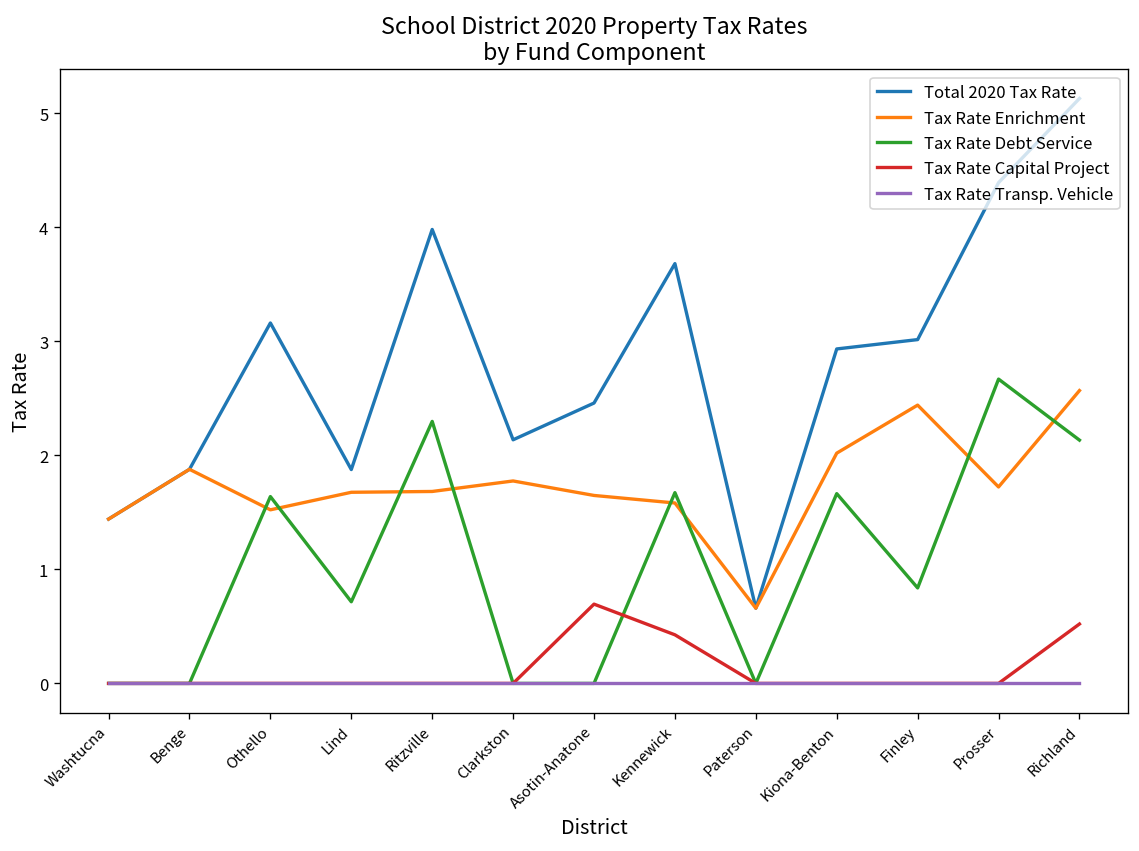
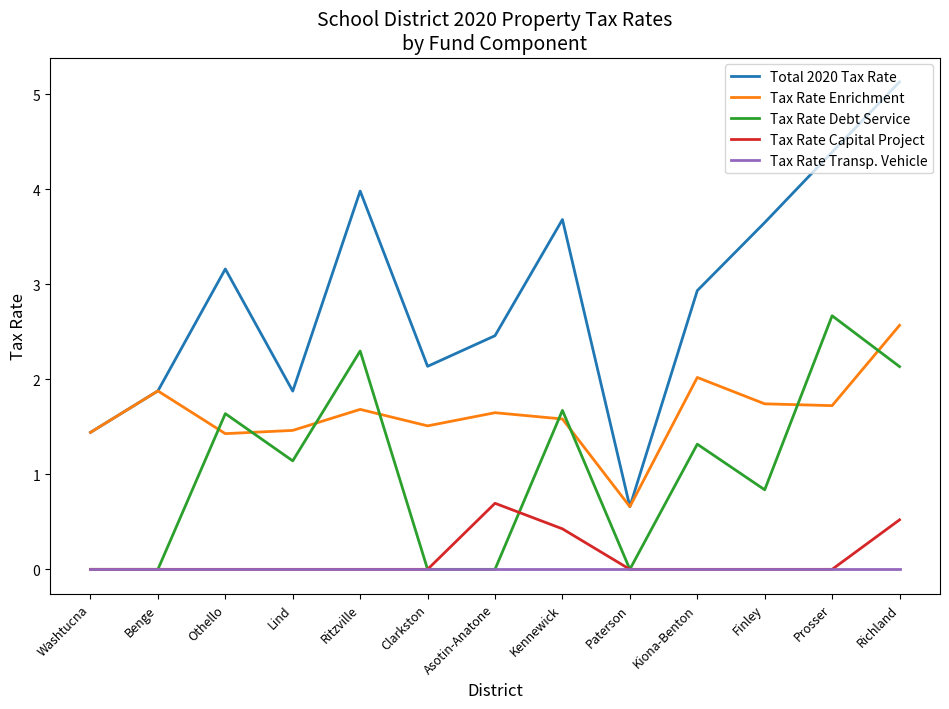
Tax Rate Enrichment, Othello: 1.5 -> 1.4
Tax Rate Enrichment, Lind: 1.7 -> 1.5
Tax Rate Debt Service, Lind: 0.7 -> 1.1
Tax Rate Enrichment, Clarkston: 1.8 -> 1.5
Tax Rate Debt Service, Kiona-Benton: 1.7 -> 1.3
Total 2020 Tax Rate, Finley: 3.0 -> 3.6
Tax Rate Enrichment, Finley: 2.4 -> 1.7
